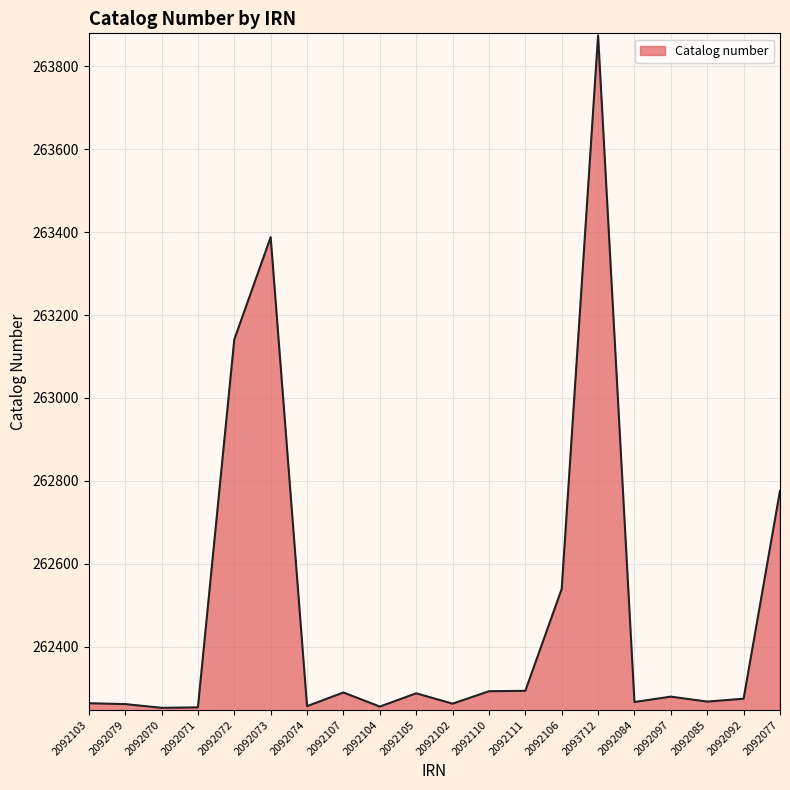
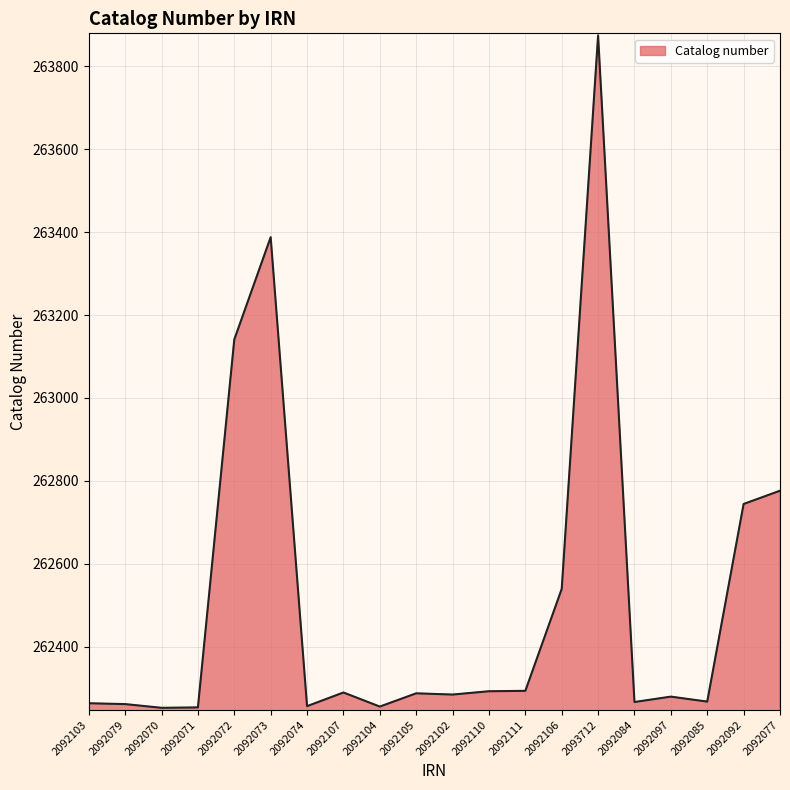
2092102: 262260 -> 262280
2092092: 262270 -> 262740
